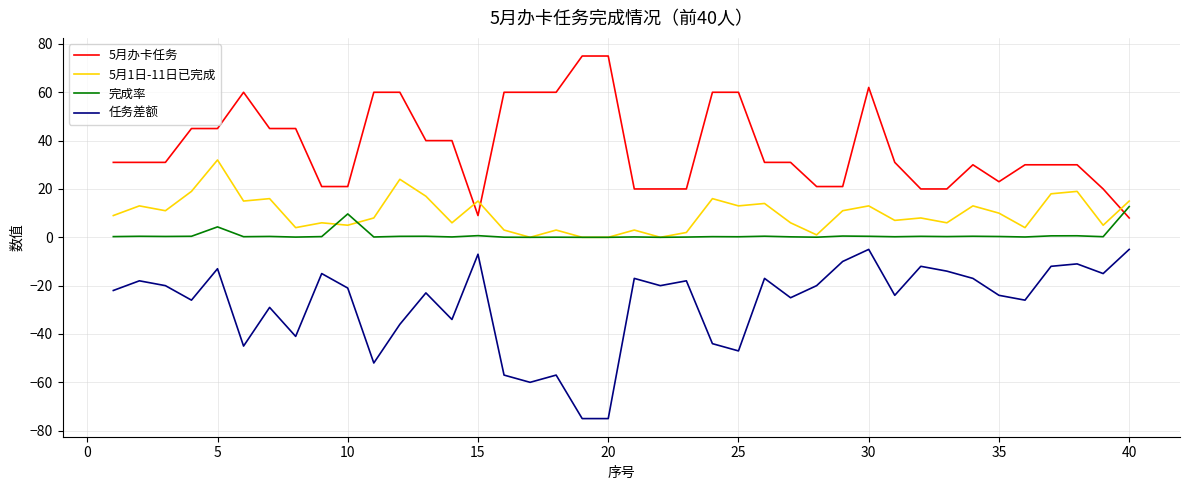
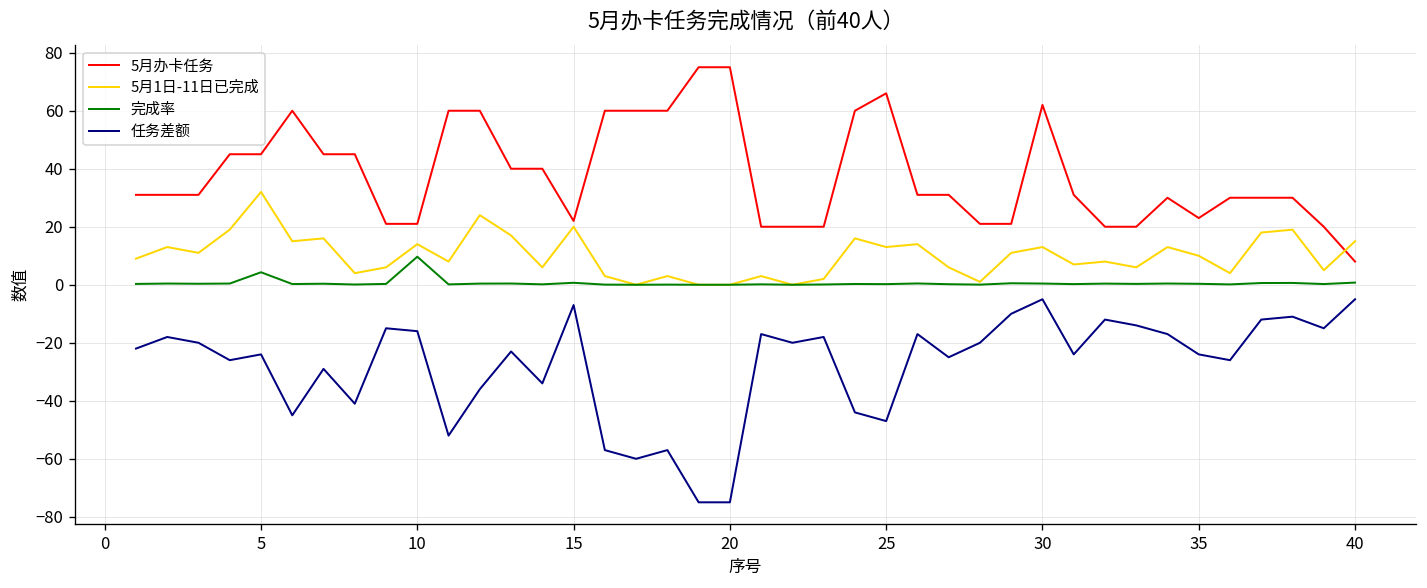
任务差额, 5: -13 -> -24
5月1日-11日已完成, 10: 5 -> 14
任务差额, 10: -21 -> -16
5月办卡任务, 15: 9 -> 22
5月1日-11日已完成, 15: 15 -> 20
5月办卡任务, 25: 60 -> 66
完成率, 40: 13 -> 1
